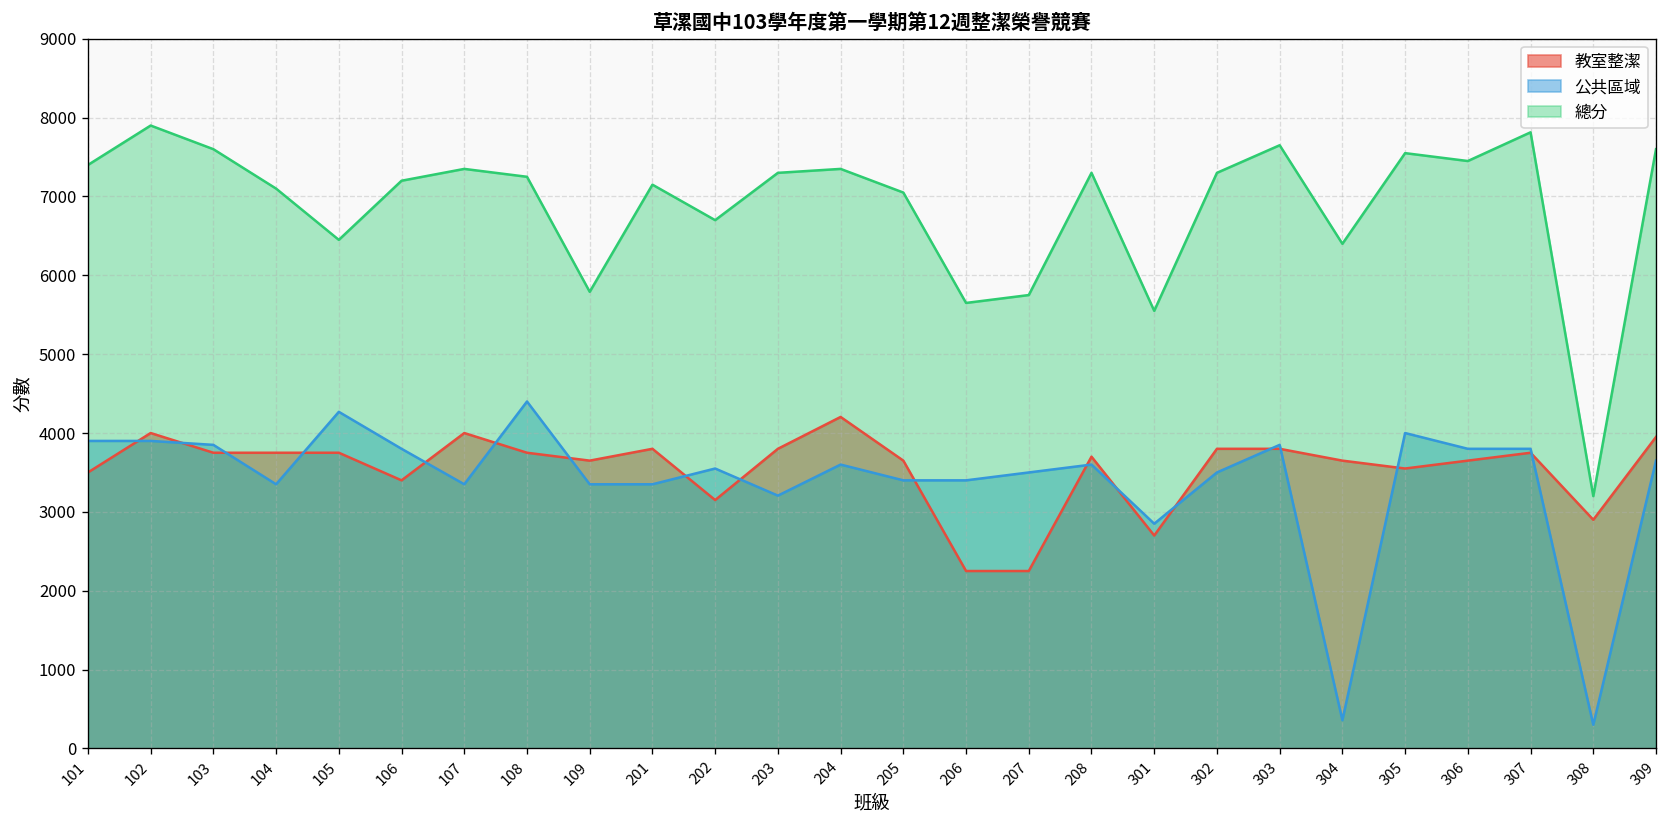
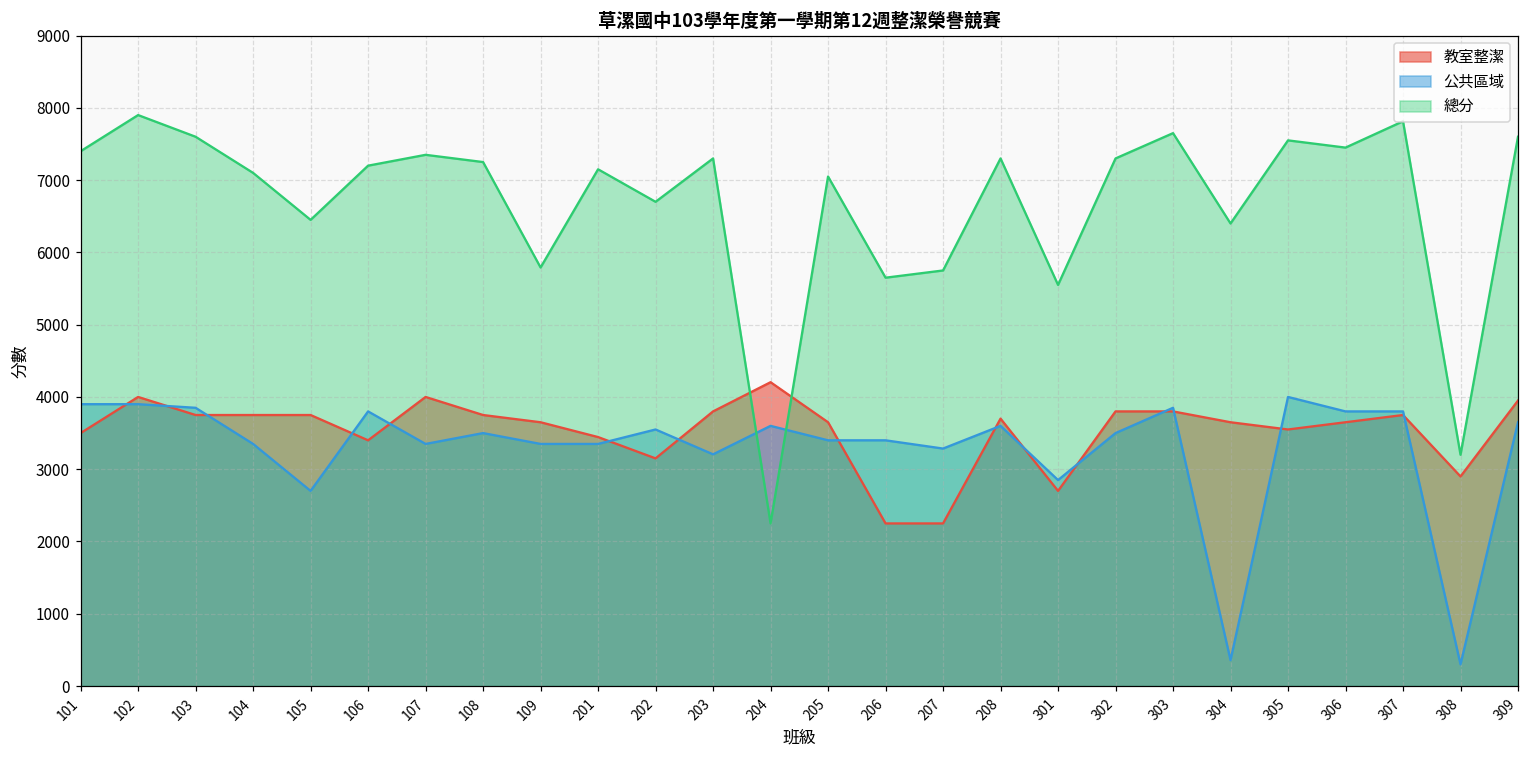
公共區域, 105: 4300 -> 2700
公共區域, 108: 4400 -> 3500
教室整潔, 201: 3800 -> 3400
總分, 204: 7400 -> 2300
公共區域, 207: 3500 -> 3300
